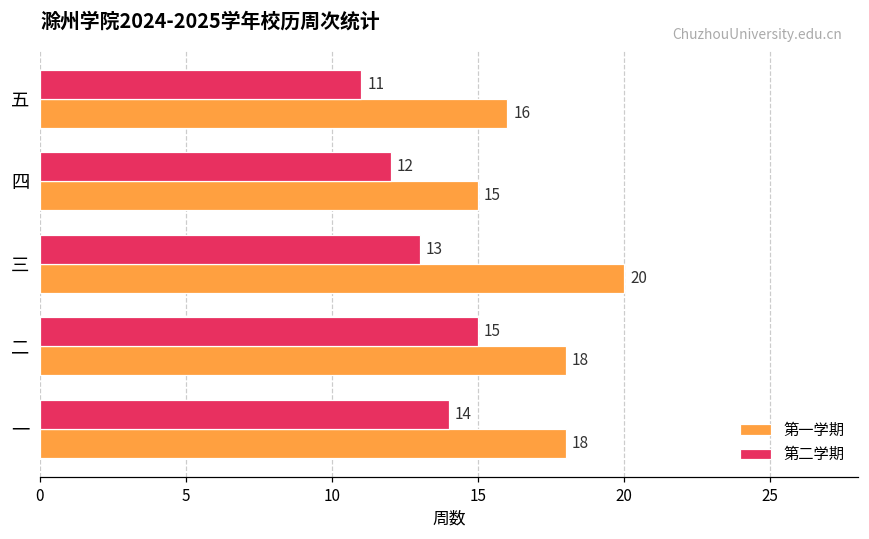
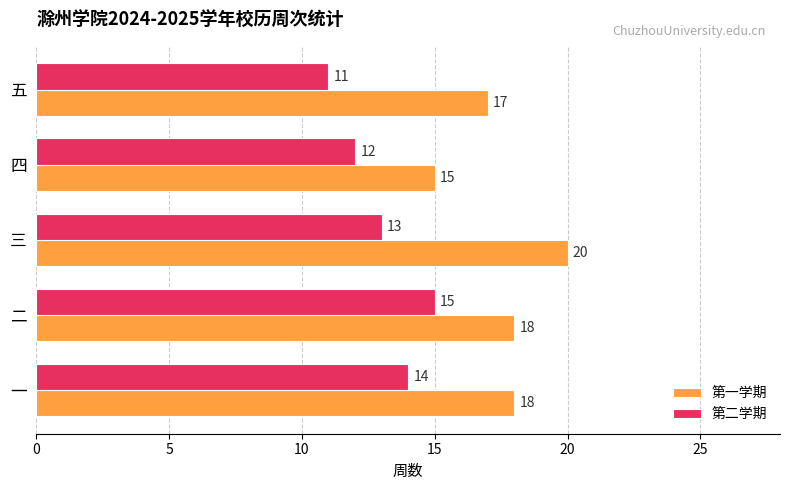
第一学期, 五: 16 -> 17
